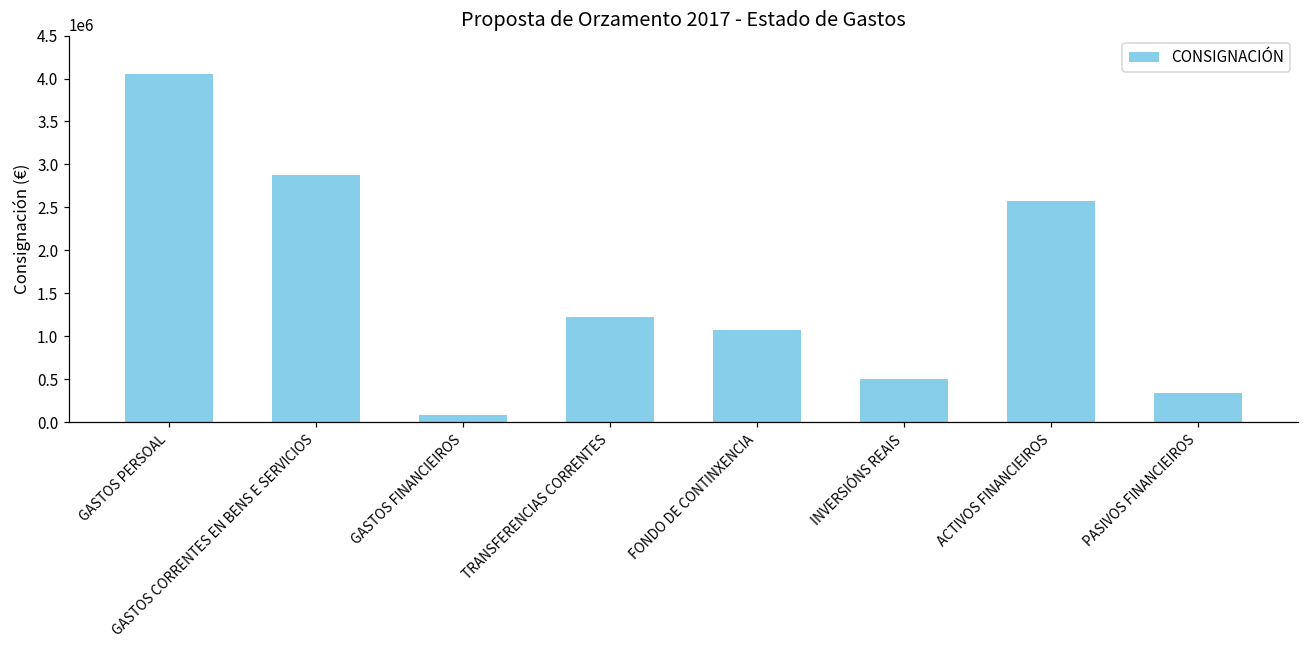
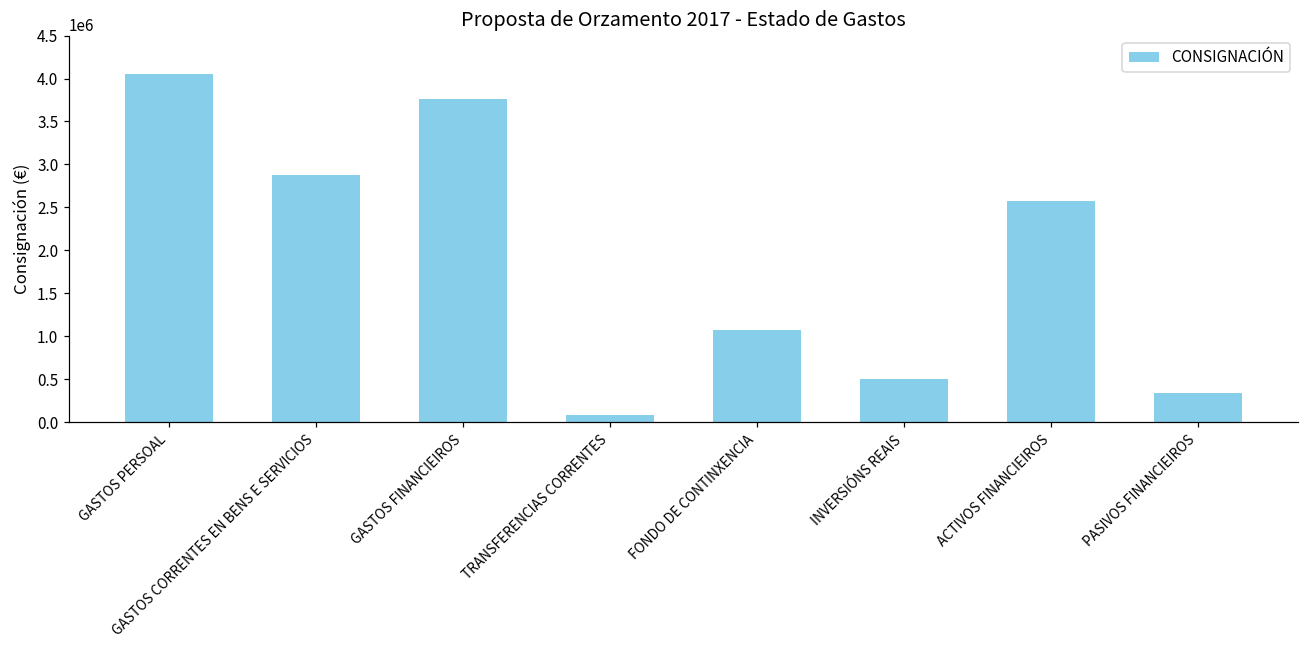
GASTOS FINANCIEIROS: 100000 -> 3800000
TRANSFERENCIAS CORRENTES: 1200000 -> 100000
